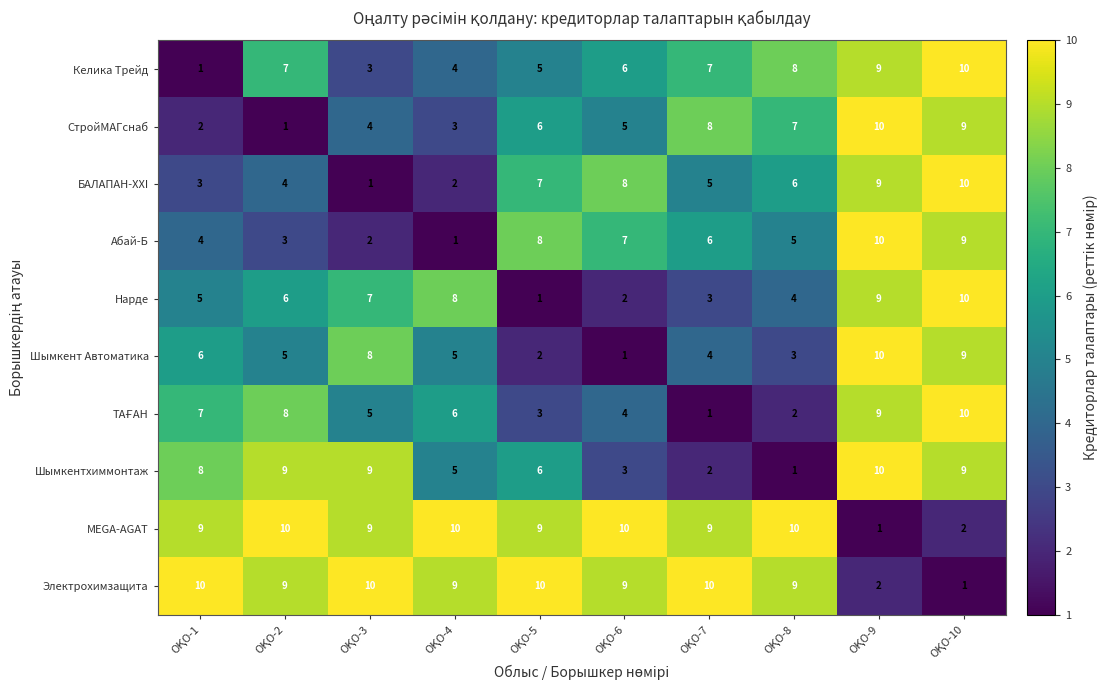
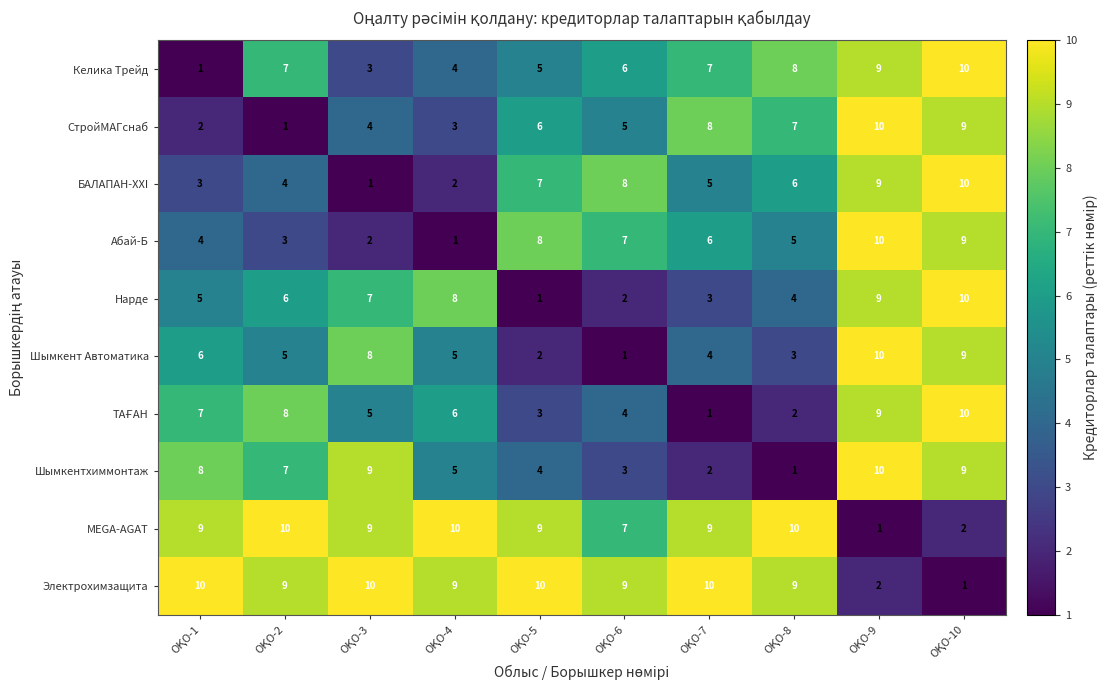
Шымкентхиммонтаж, ОҚО-2: 9 -> 7
Шымкентхиммонтаж, ОҚО-5: 6 -> 4
MEGA-AGAT, ОҚО-6: 10 -> 7
